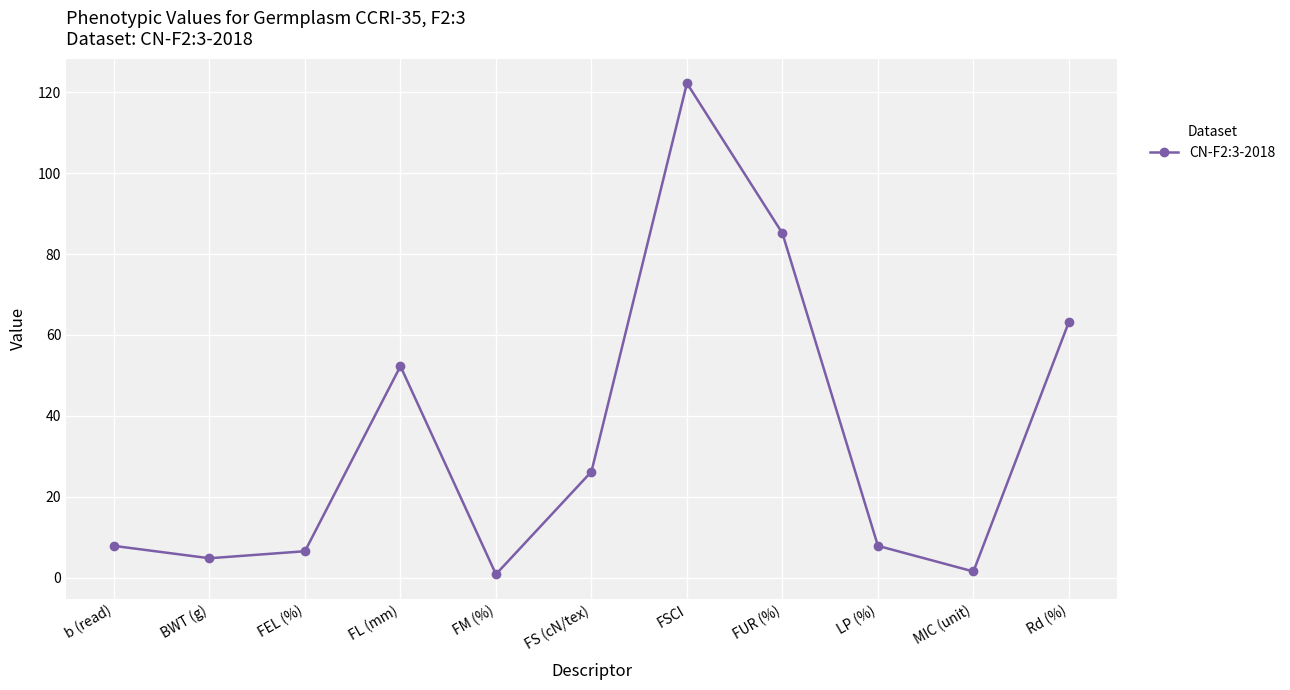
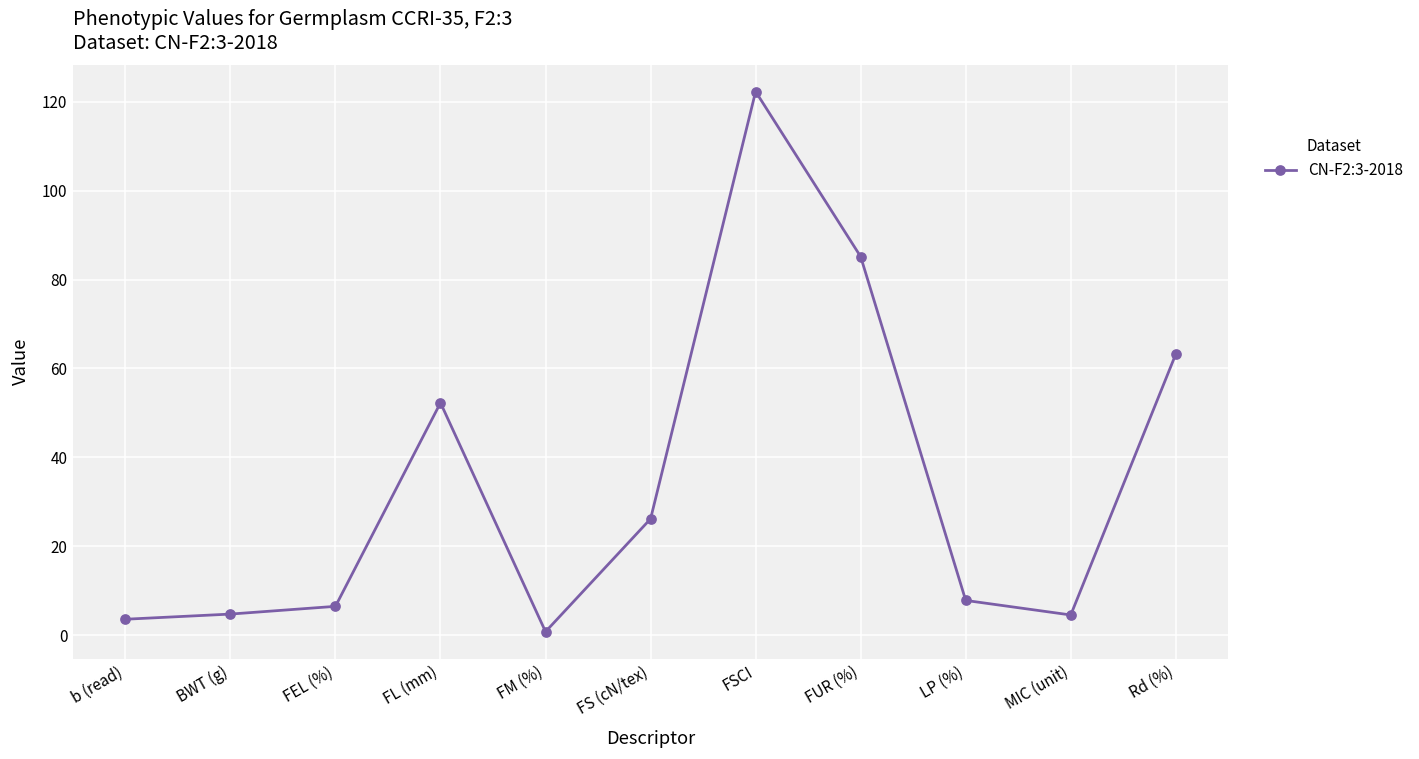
b (read): 8 -> 4
MIC (unit): 2 -> 5
